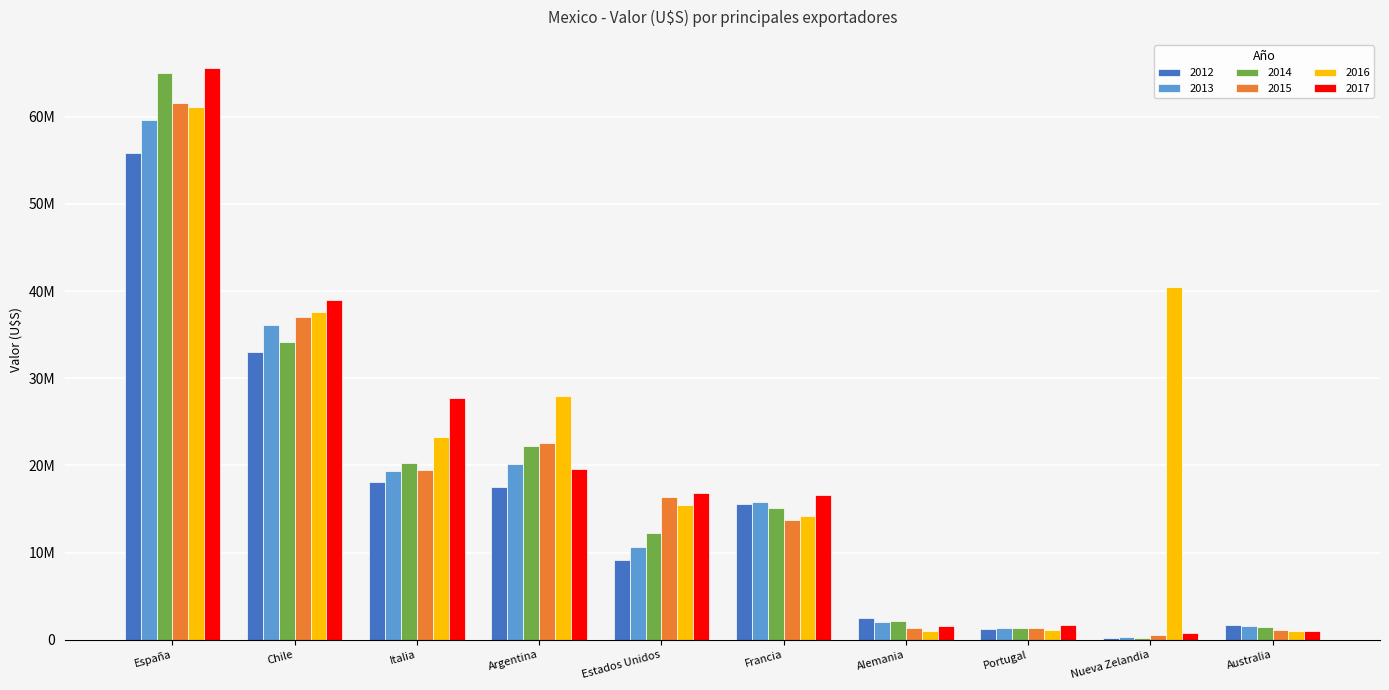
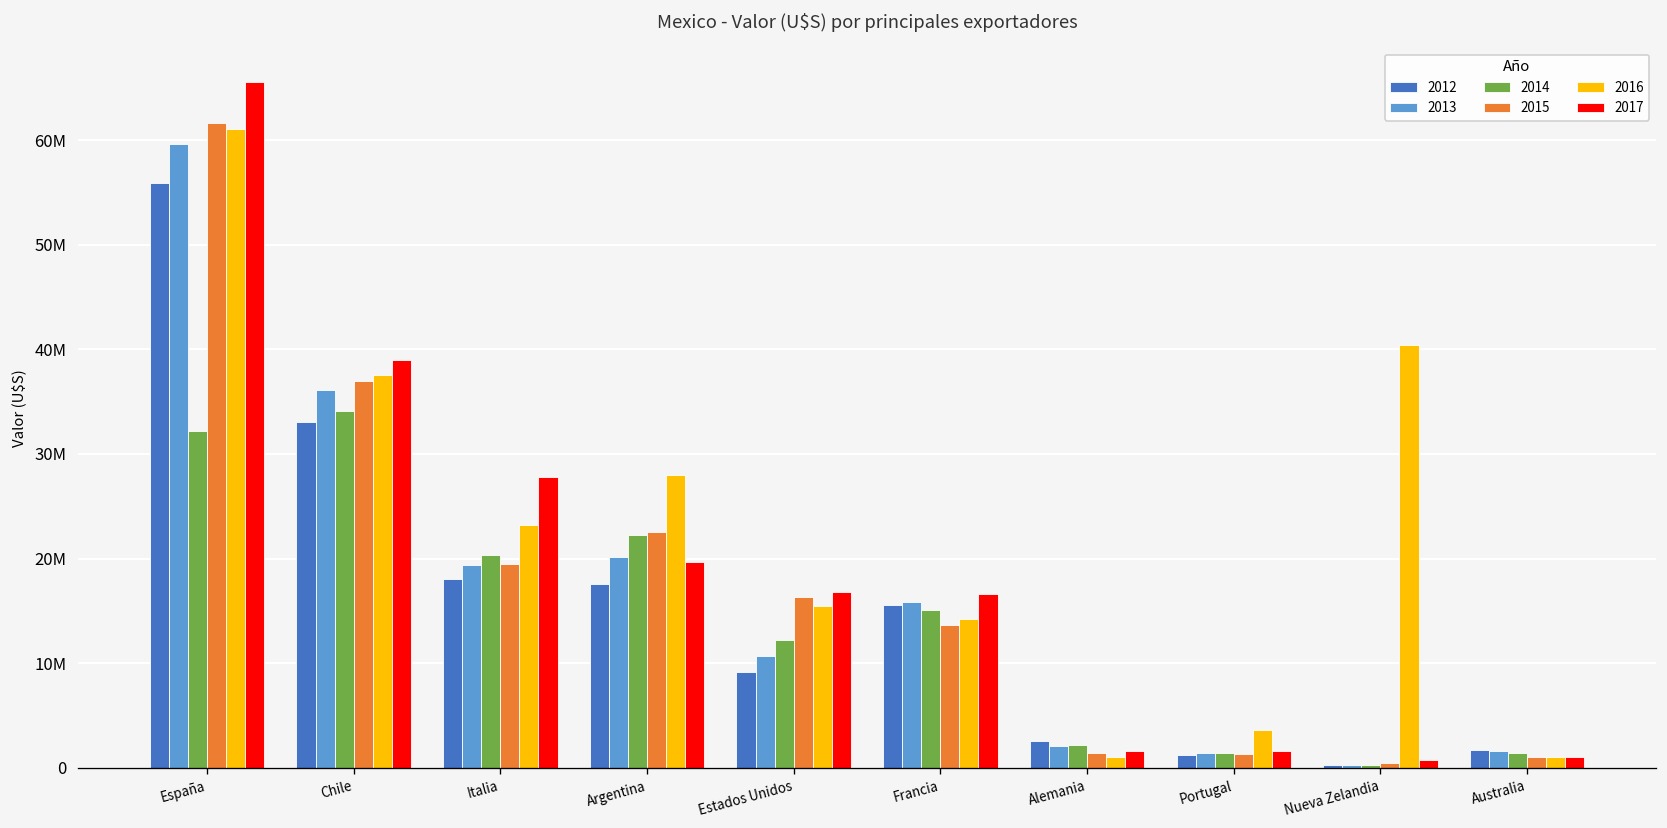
2014, España: 65000000 -> 32000000
2016, Portugal: 1000000 -> 4000000
